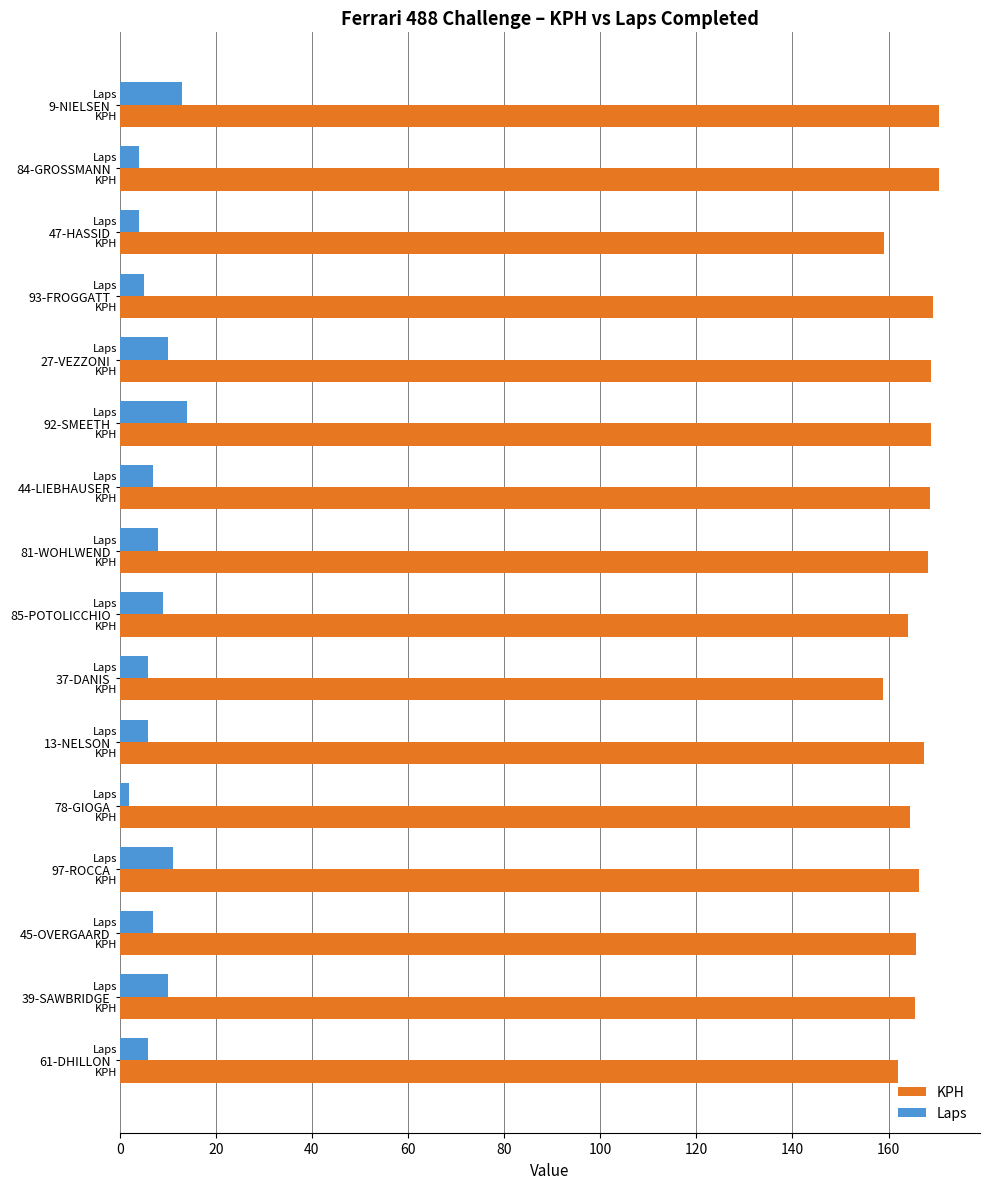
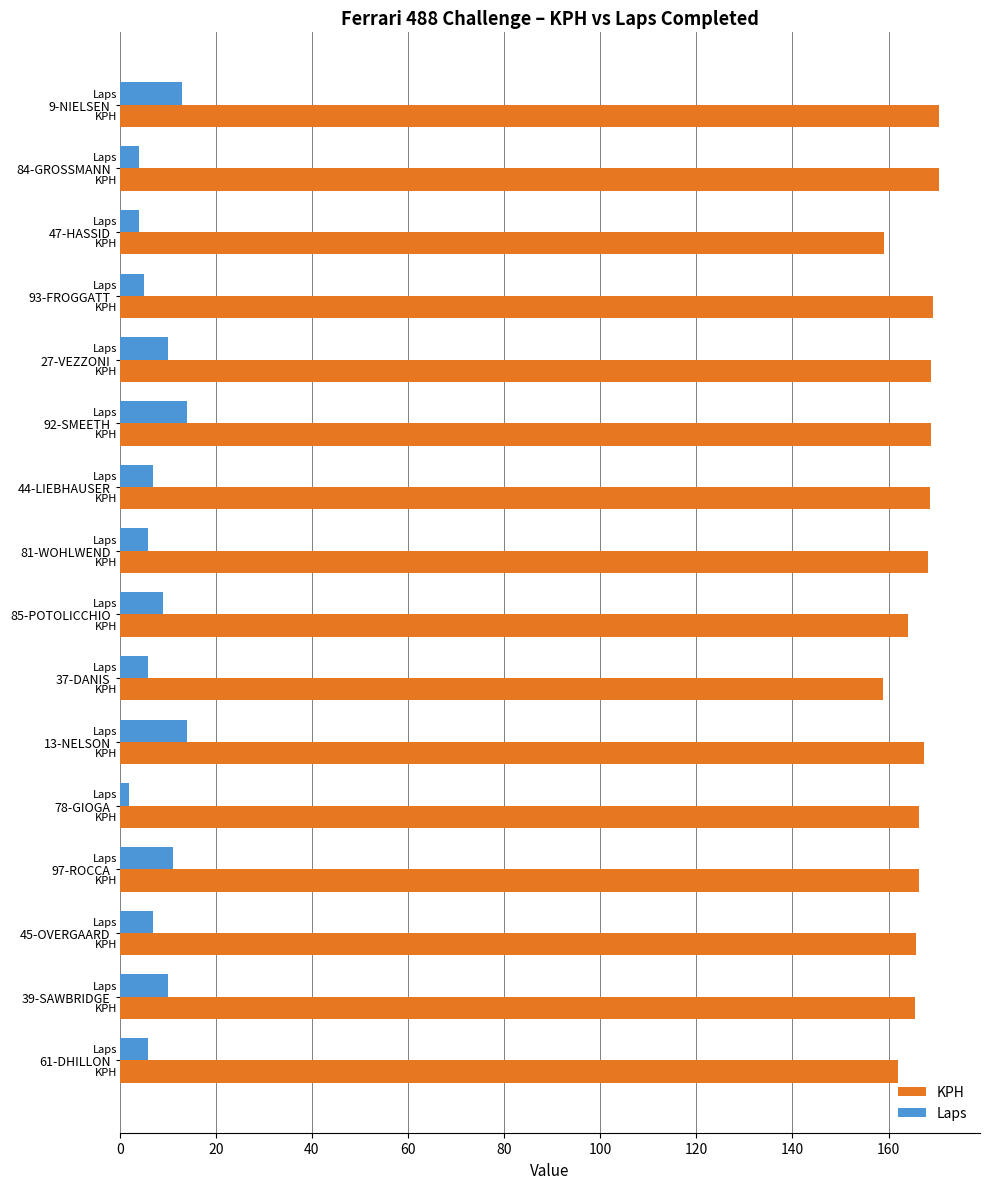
Laps, 81-WOHLWEND: 8 -> 6
Laps, 13-NELSON: 6 -> 14
KPH, 78-GIOGA: 164 -> 166
